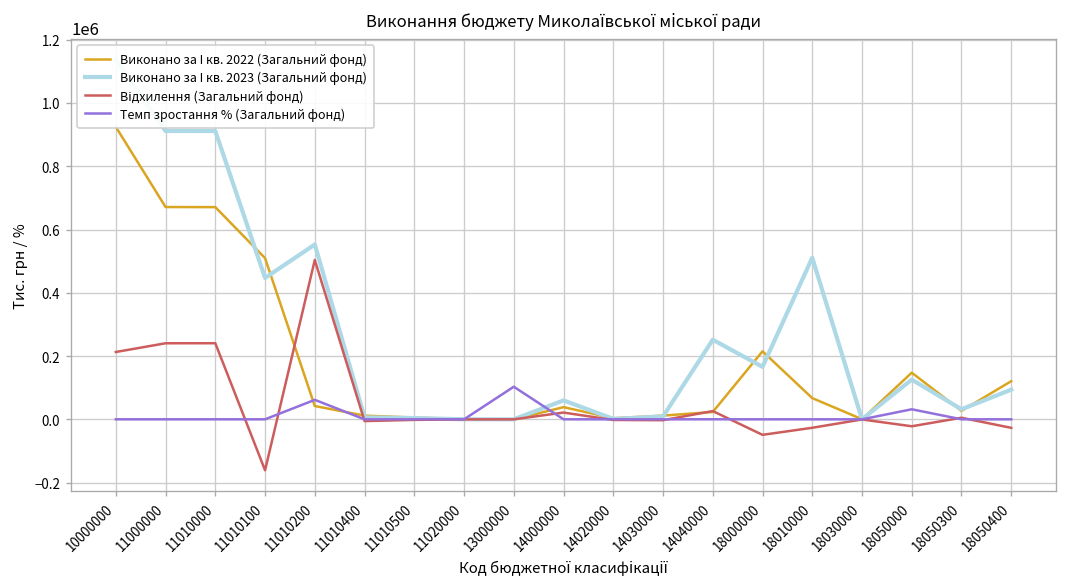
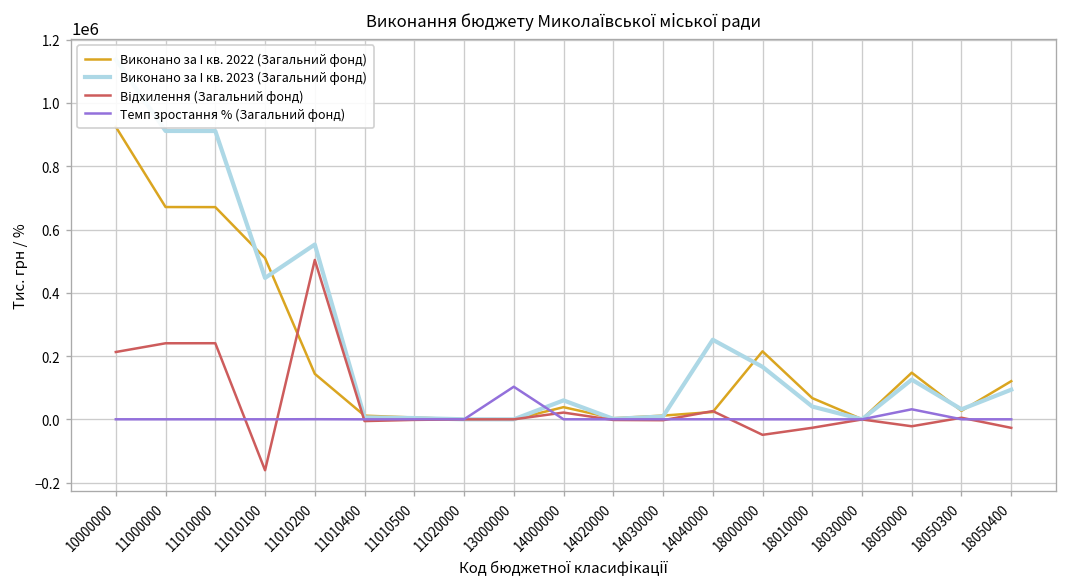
Виконано за I кв. 2022 (Загальний фонд), 11010200: 40000 -> 140000
Темп зростання % (Загальний фонд), 11010200: 60000 -> 0
Виконано за I кв. 2023 (Загальний фонд), 18010000: 510000 -> 40000
